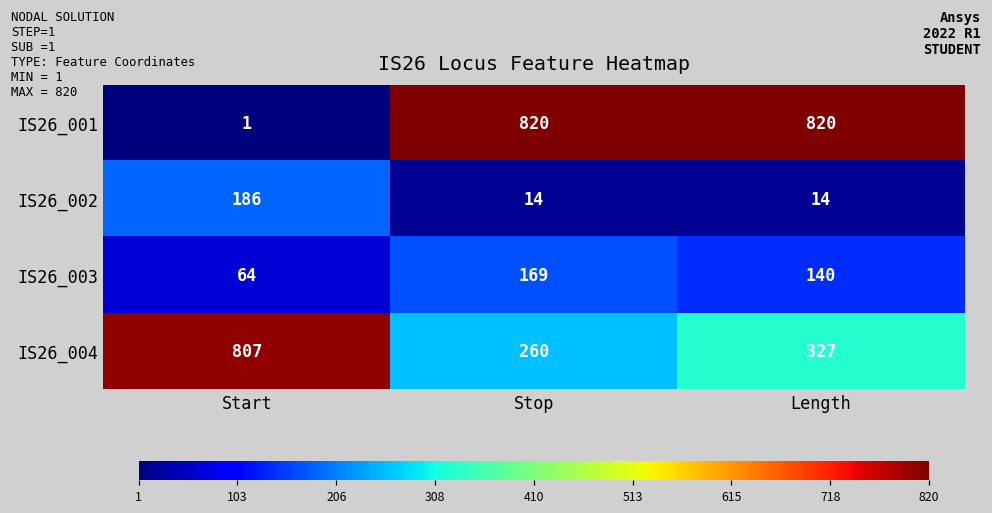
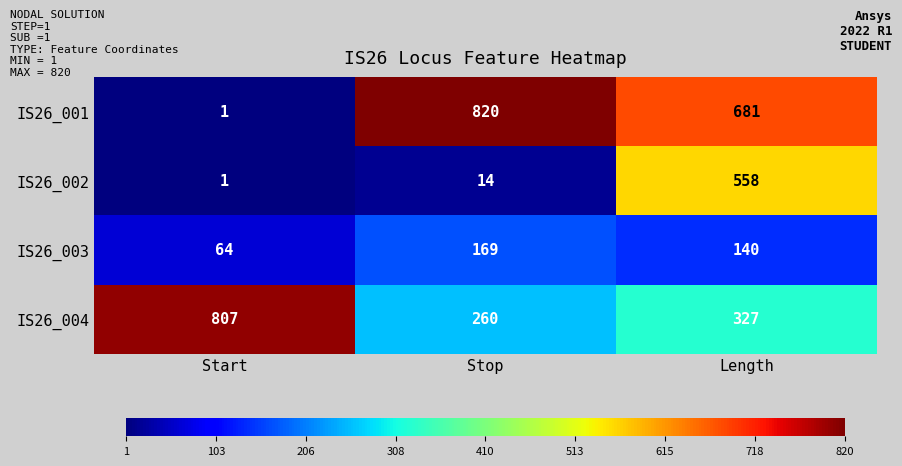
IS26_001, Length: 820 -> 681
IS26_002, Start: 186 -> 1
IS26_002, Length: 14 -> 558
